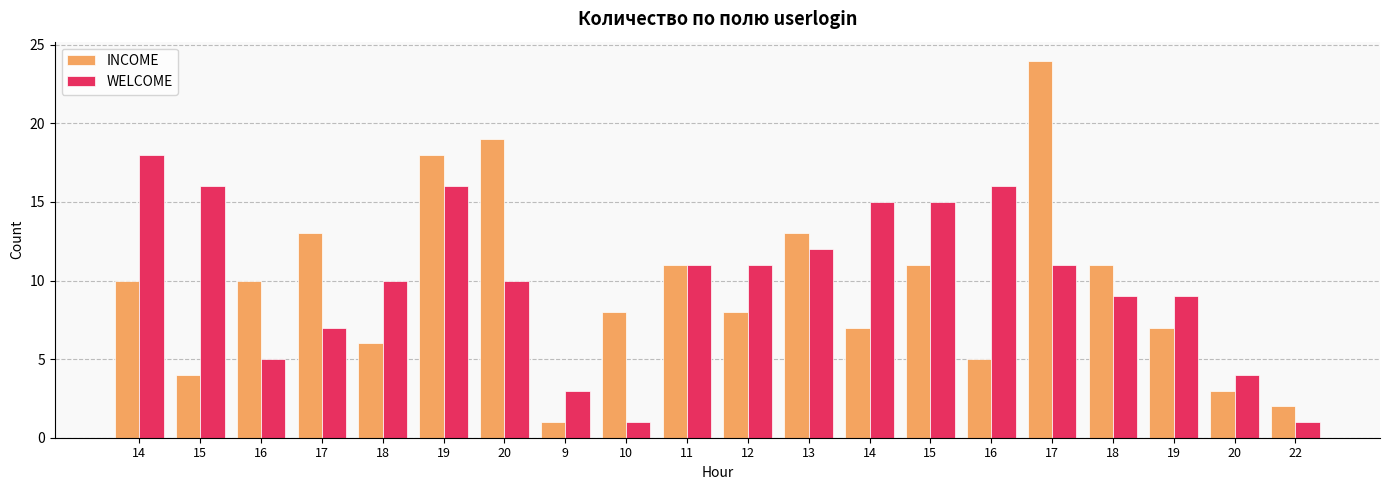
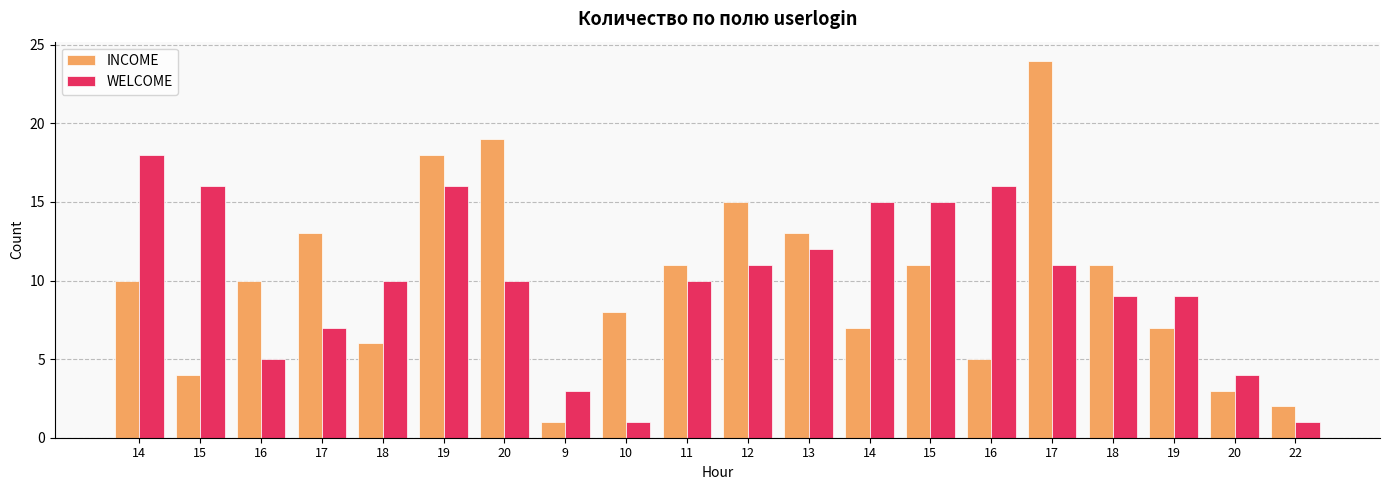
WELCOME, 11: 11 -> 10
INCOME, 12: 8 -> 15
